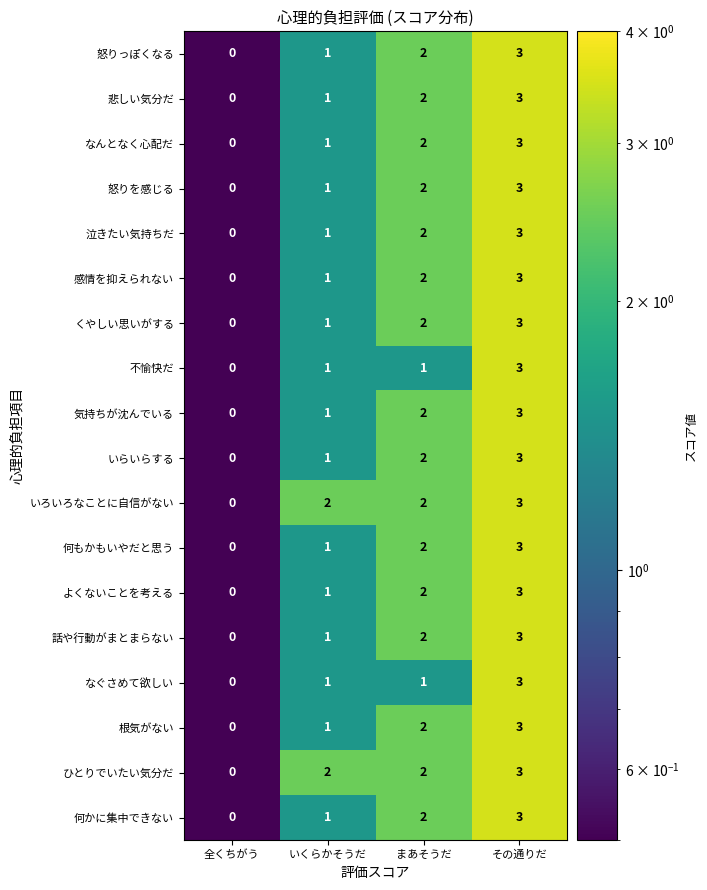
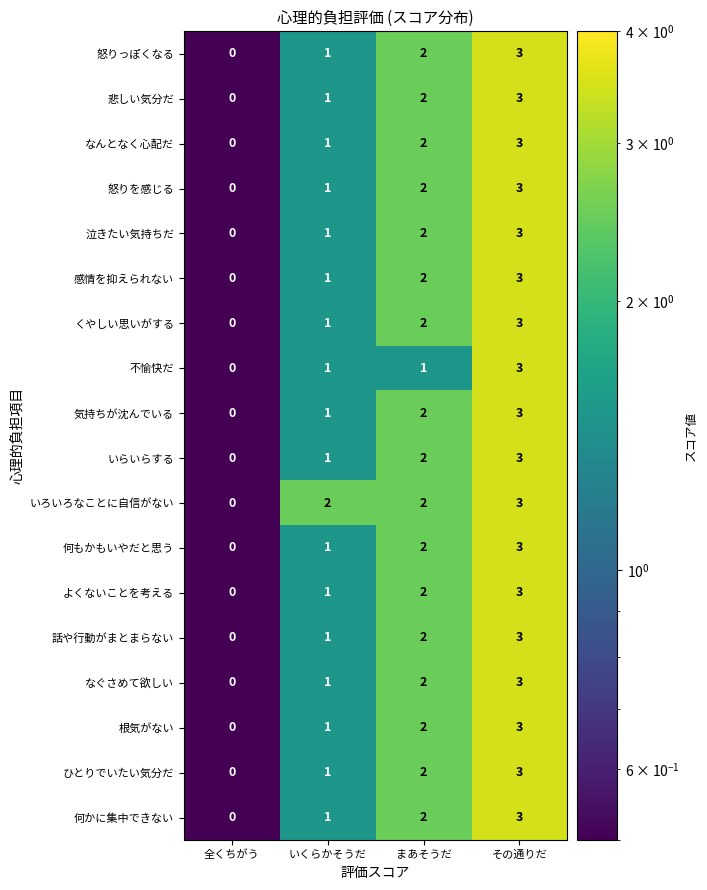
なぐさめて欲しい, まあそうだ: 1 -> 2
ひとりでいたい気分だ, いくらかそうだ: 2 -> 1
